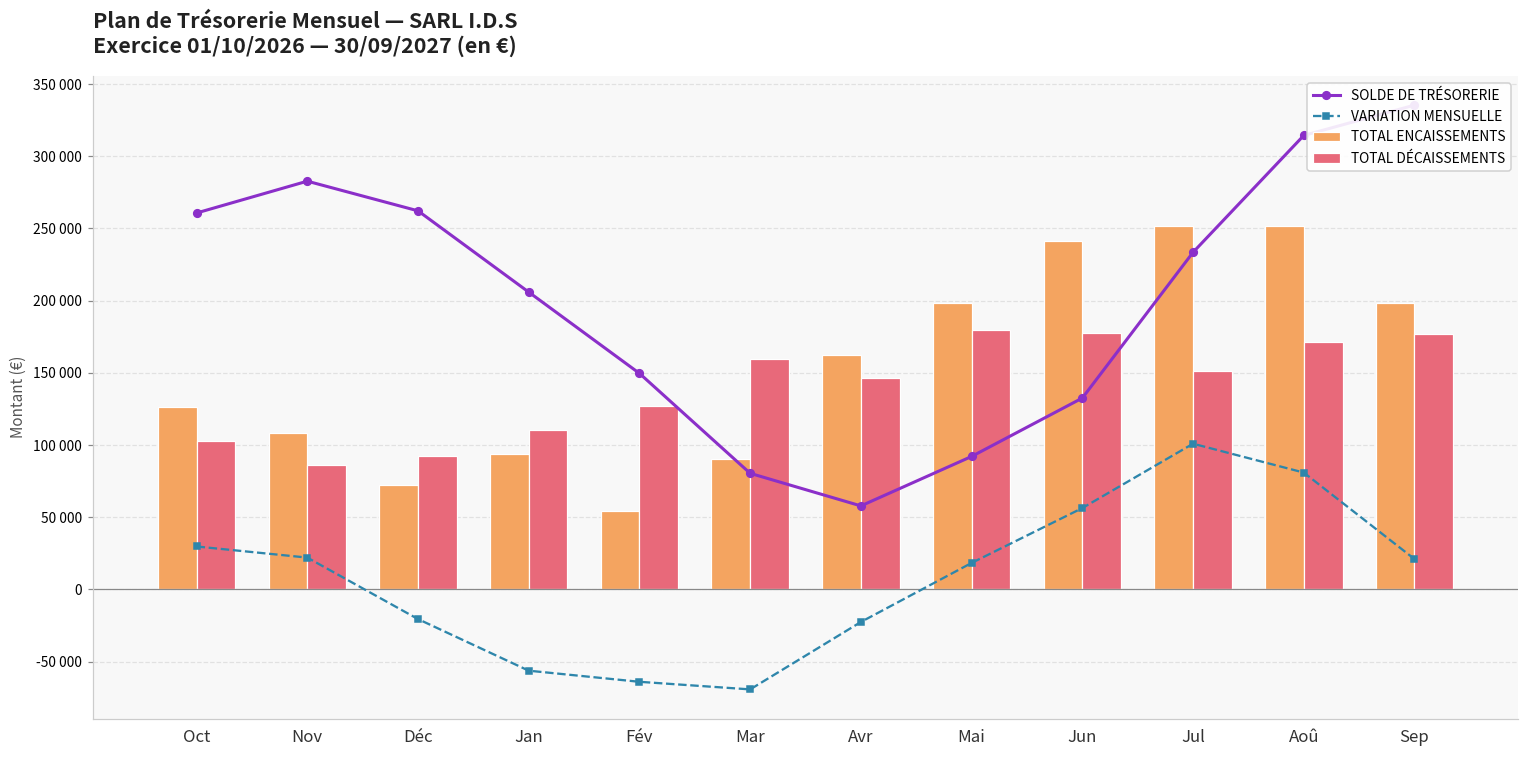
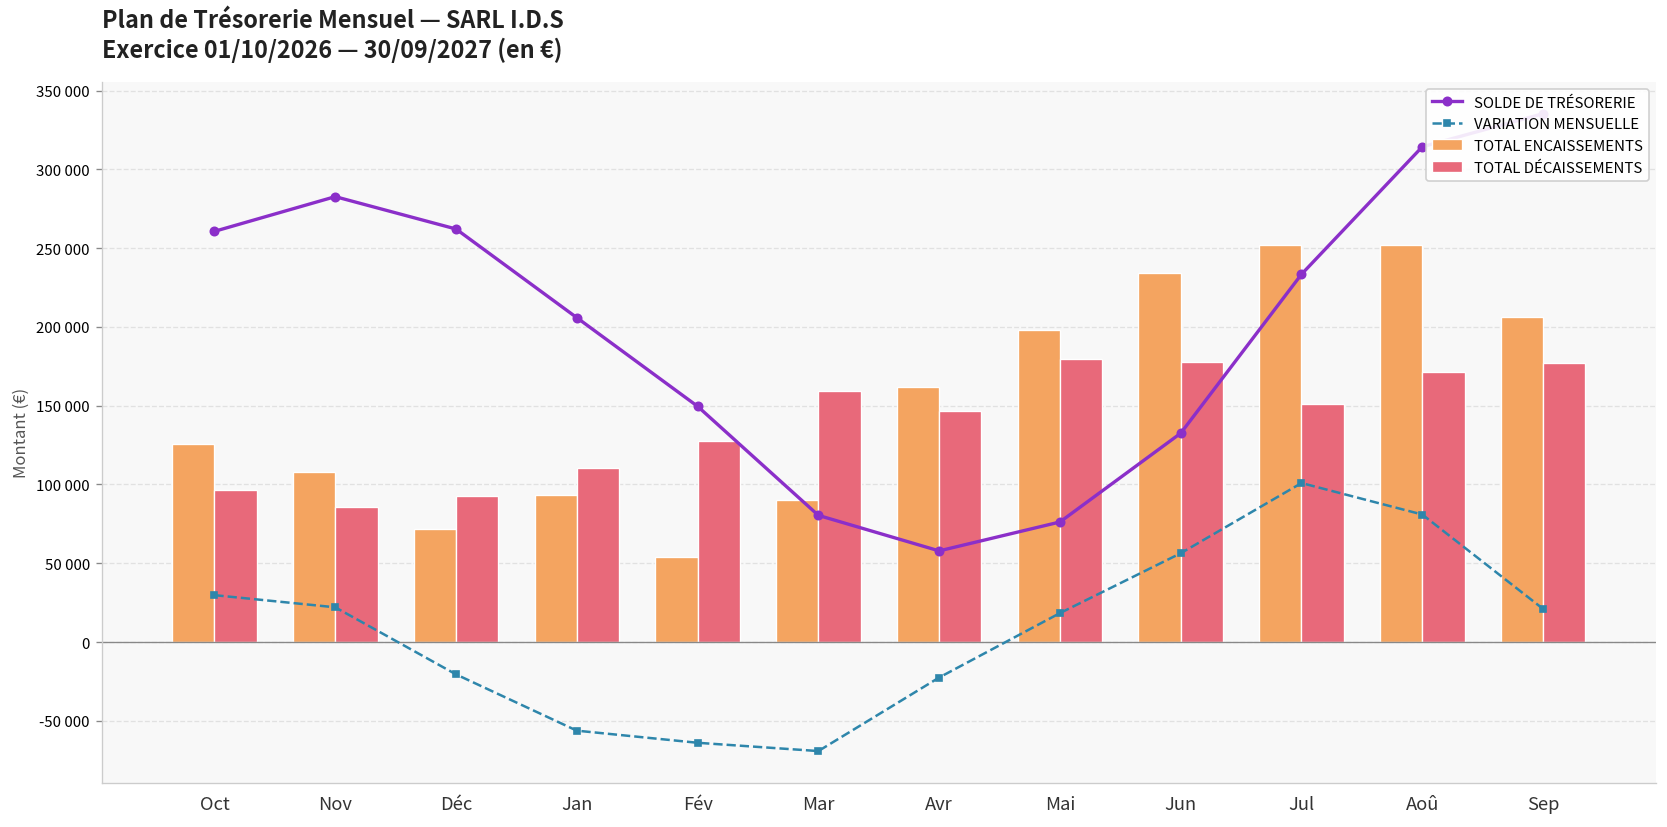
TOTAL DÉCAISSEMENTS, Oct: 103000 -> 96000
SOLDE DE TRÉSORERIE, Mai: 92000 -> 76000
TOTAL ENCAISSEMENTS, Jun: 241000 -> 234000
TOTAL ENCAISSEMENTS, Sep: 198000 -> 206000
